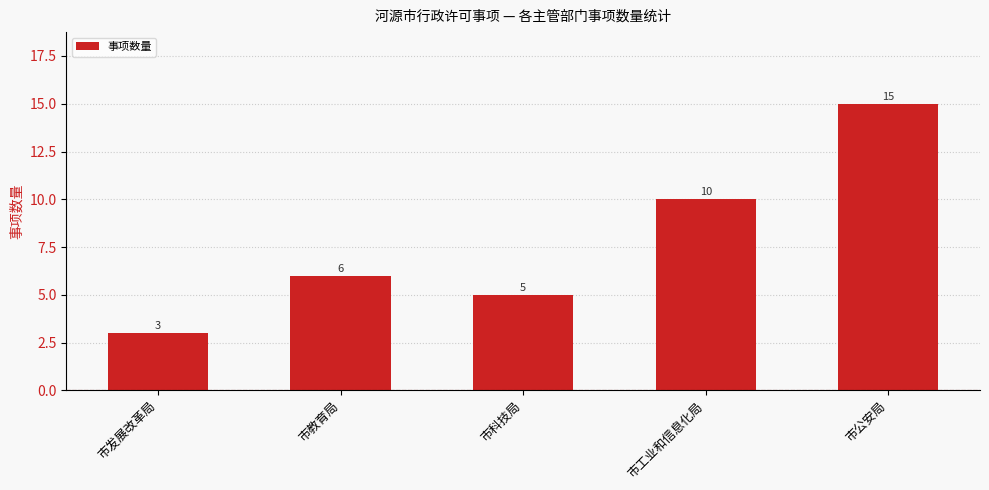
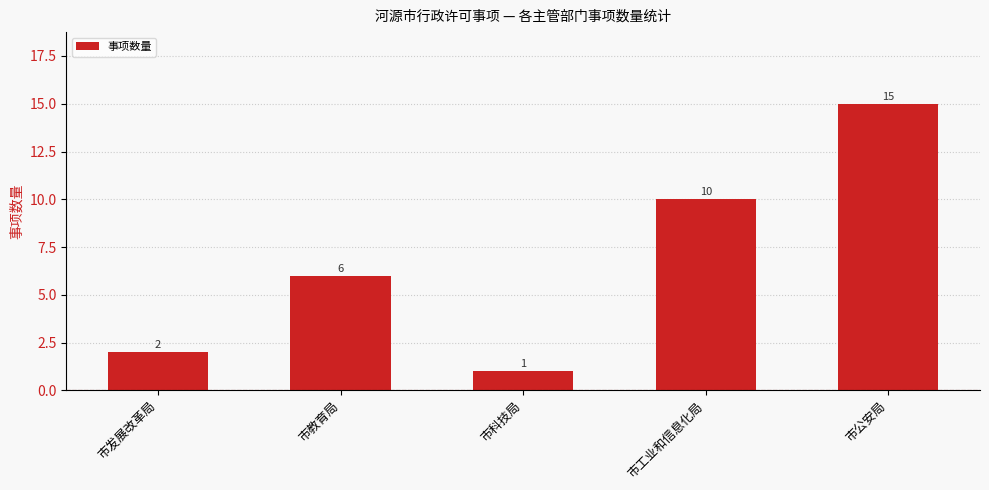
市发展改革局: 3 -> 2
市科技局: 5 -> 1
